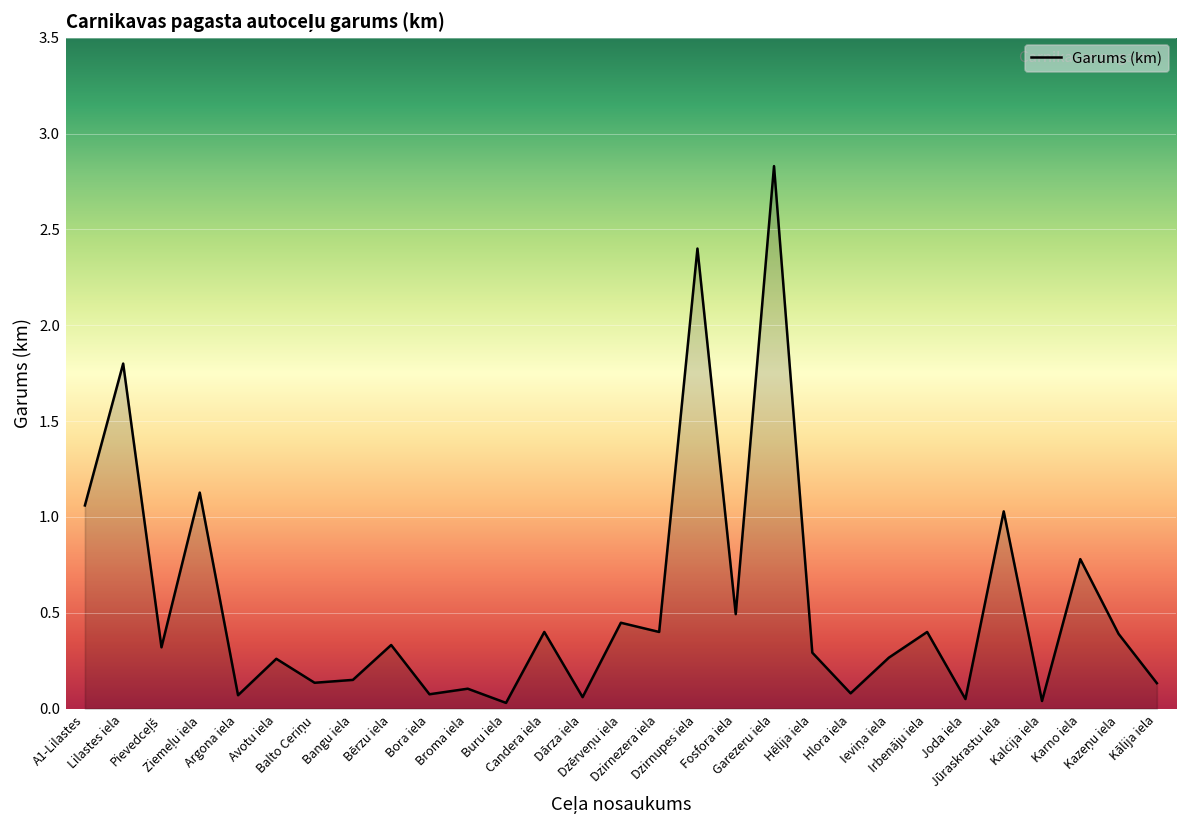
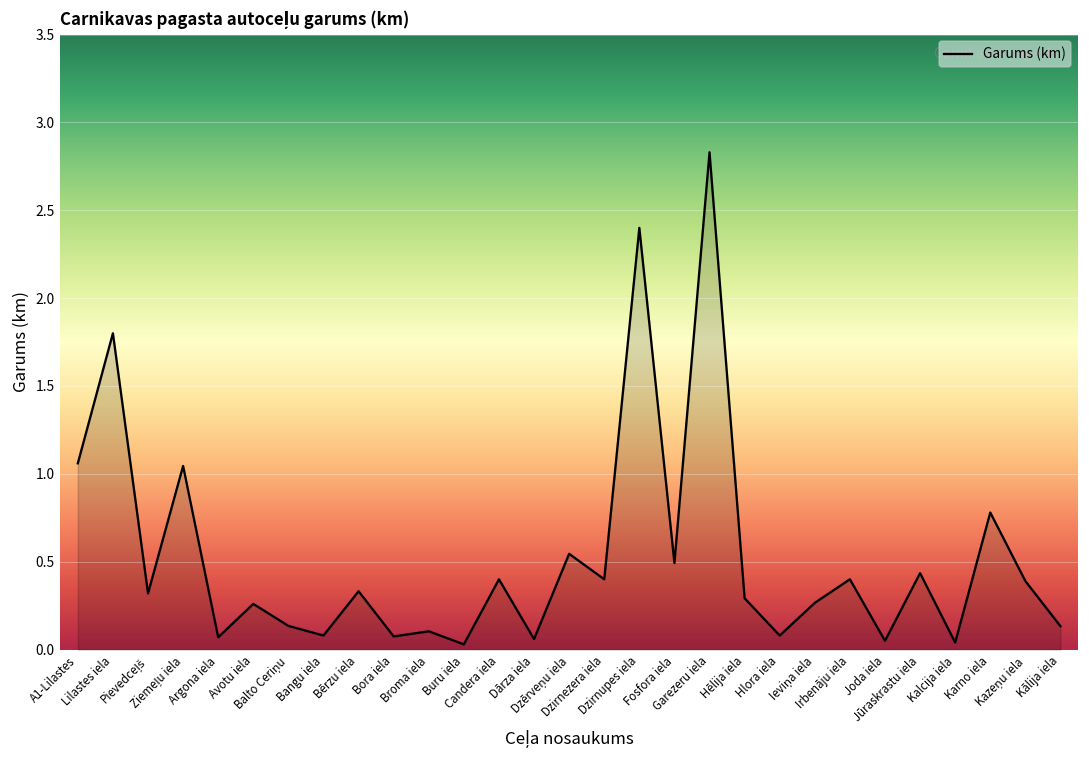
Ziemeļu iela: 1.13 -> 1.05
Bangu iela: 0.15 -> 0.08
Dzērveņu iela: 0.45 -> 0.55
Jūraskrastu iela: 1.03 -> 0.44
